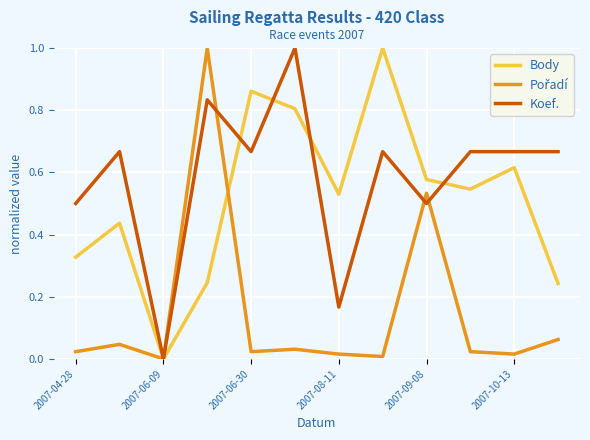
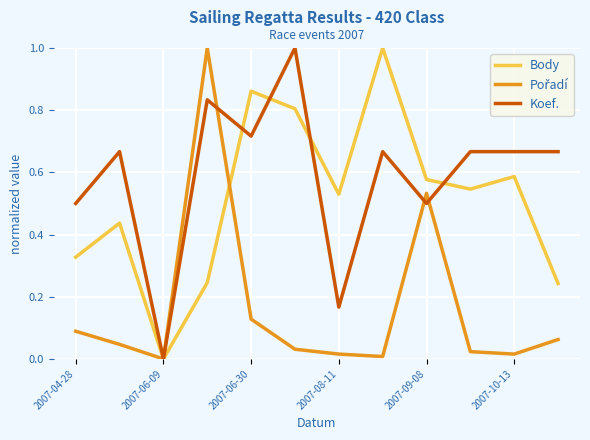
Pořadí, 2007-04-28: 0.02 -> 0.09
Pořadí, 2007-06-30: 0.02 -> 0.13
Koef., 2007-06-30: 0.67 -> 0.72
Body, 2007-10-13: 0.62 -> 0.59
